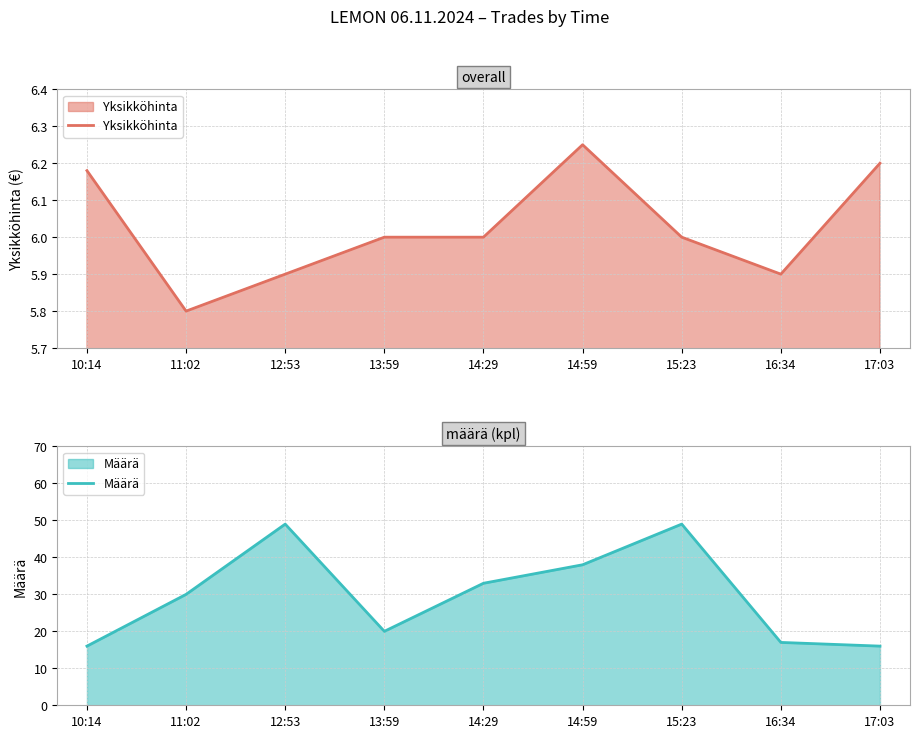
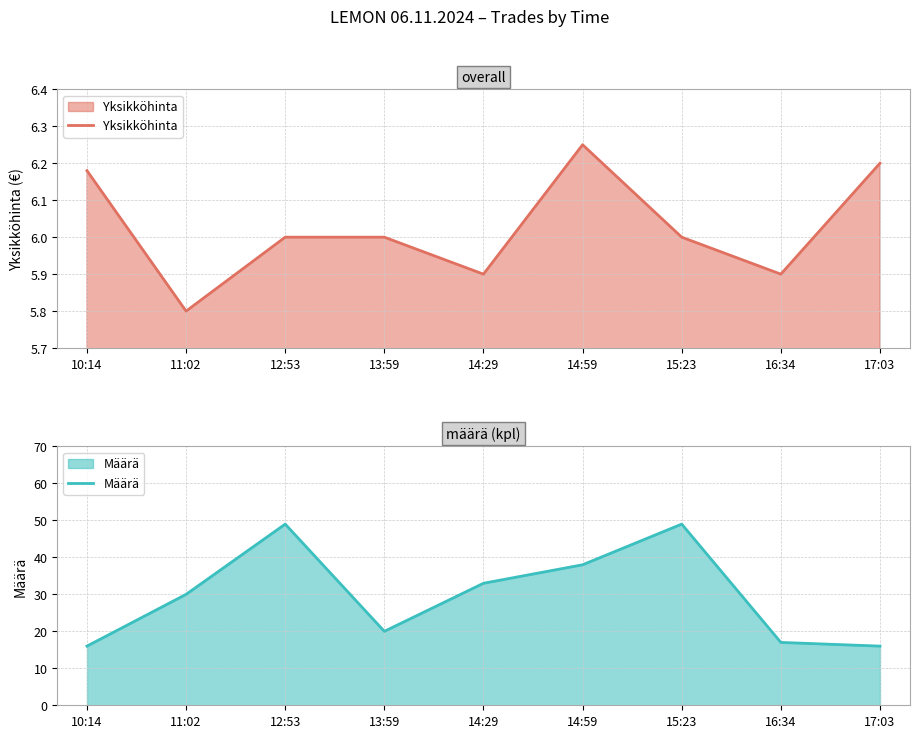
overall, 12:53: 5.9 -> 6.0
overall, 14:29: 6.0 -> 5.9
